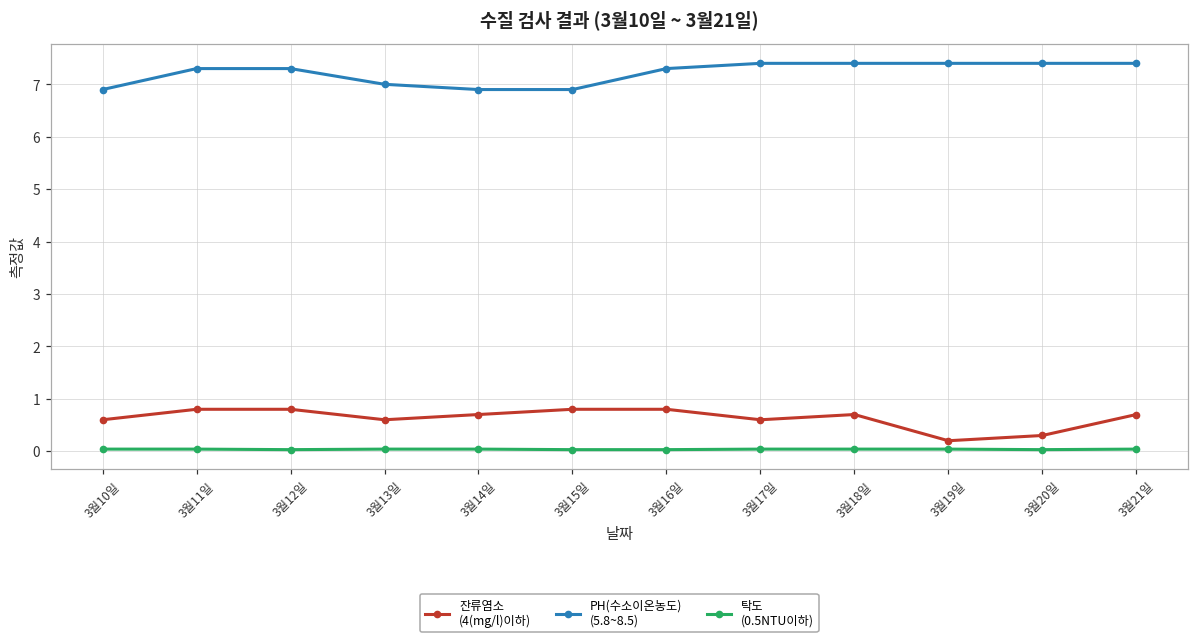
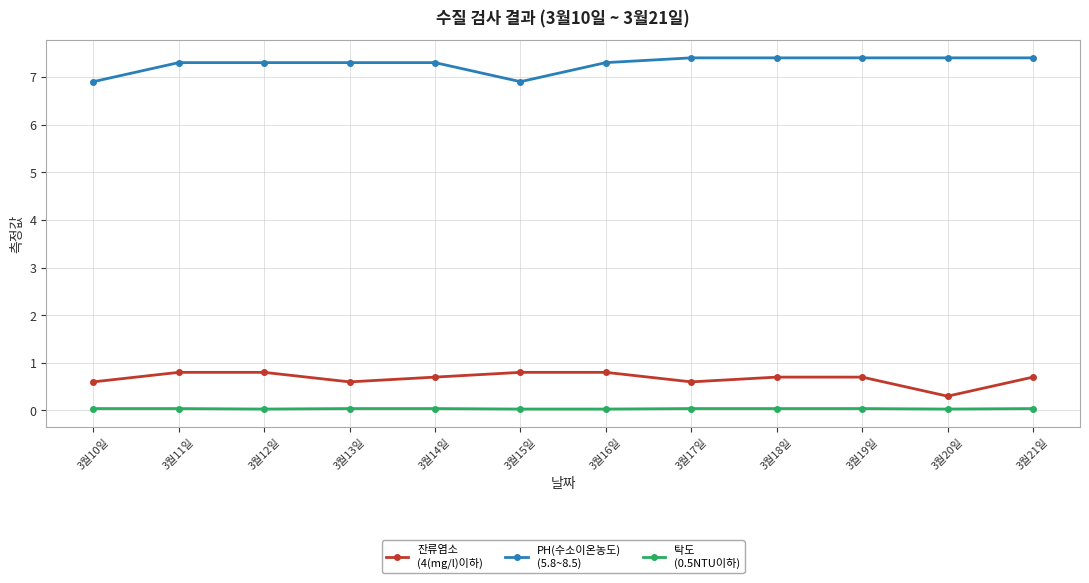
PH(수소이온농도) (5.8~8.5), 3월13일: 7.0 -> 7.3
PH(수소이온농도) (5.8~8.5), 3월14일: 6.9 -> 7.3
잔류염소 (4(mg/l)이하), 3월19일: 0.2 -> 0.7
